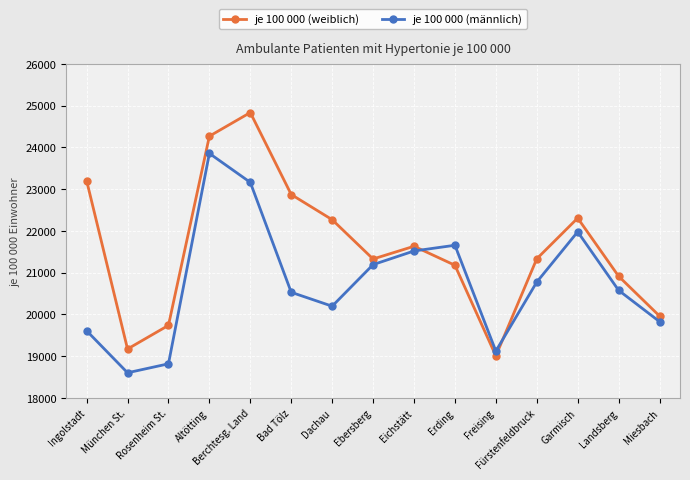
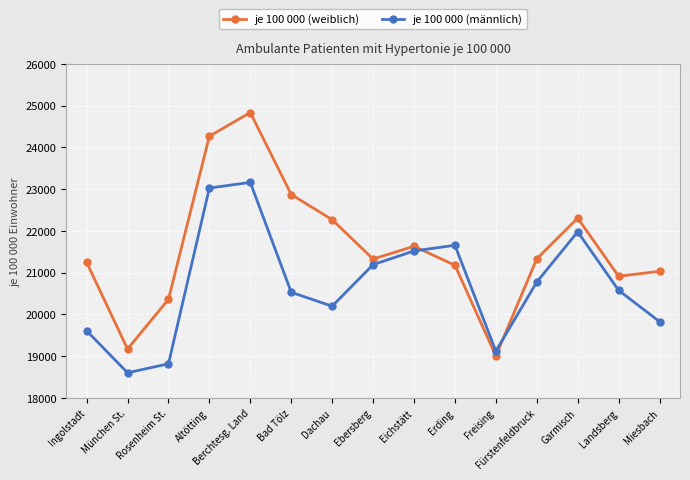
je 100 000 (weiblich), Ingolstadt: 23200 -> 21200
je 100 000 (weiblich), Rosenheim St.: 19700 -> 20400
je 100 000 (männlich), Altötting: 23900 -> 23000
je 100 000 (weiblich), Miesbach: 20000 -> 21000
